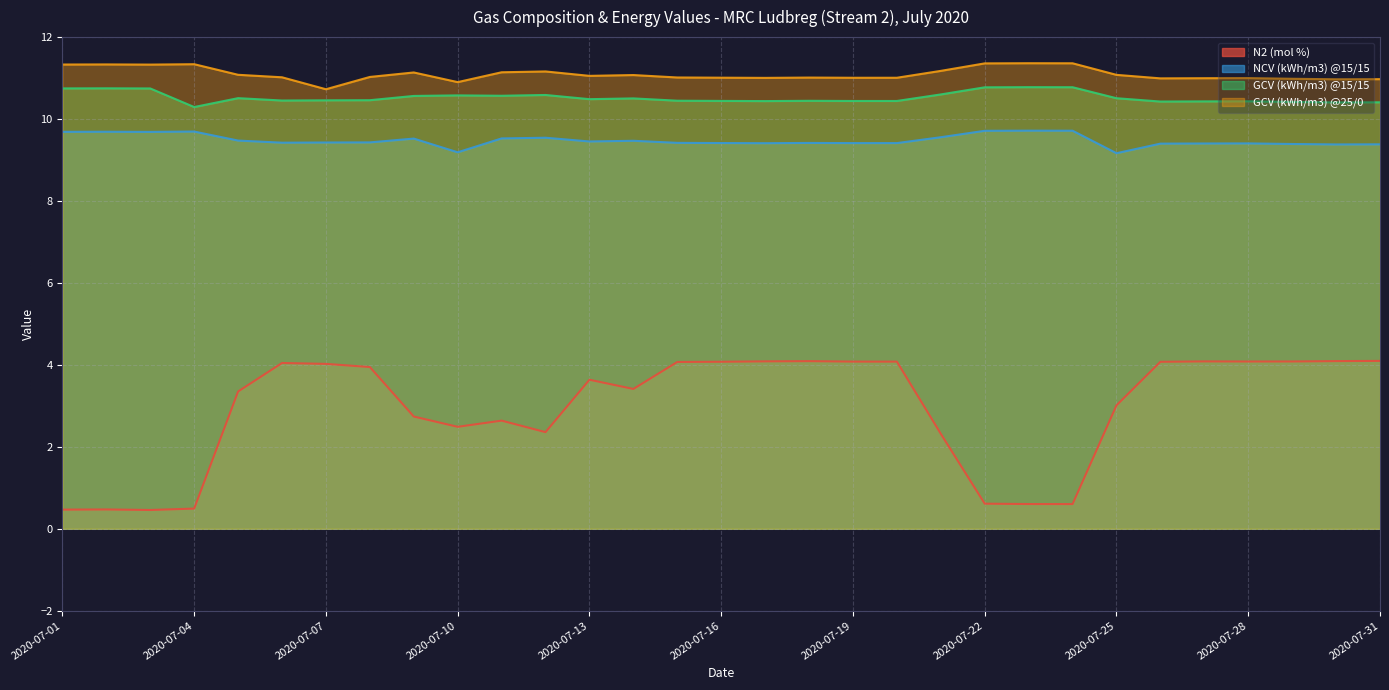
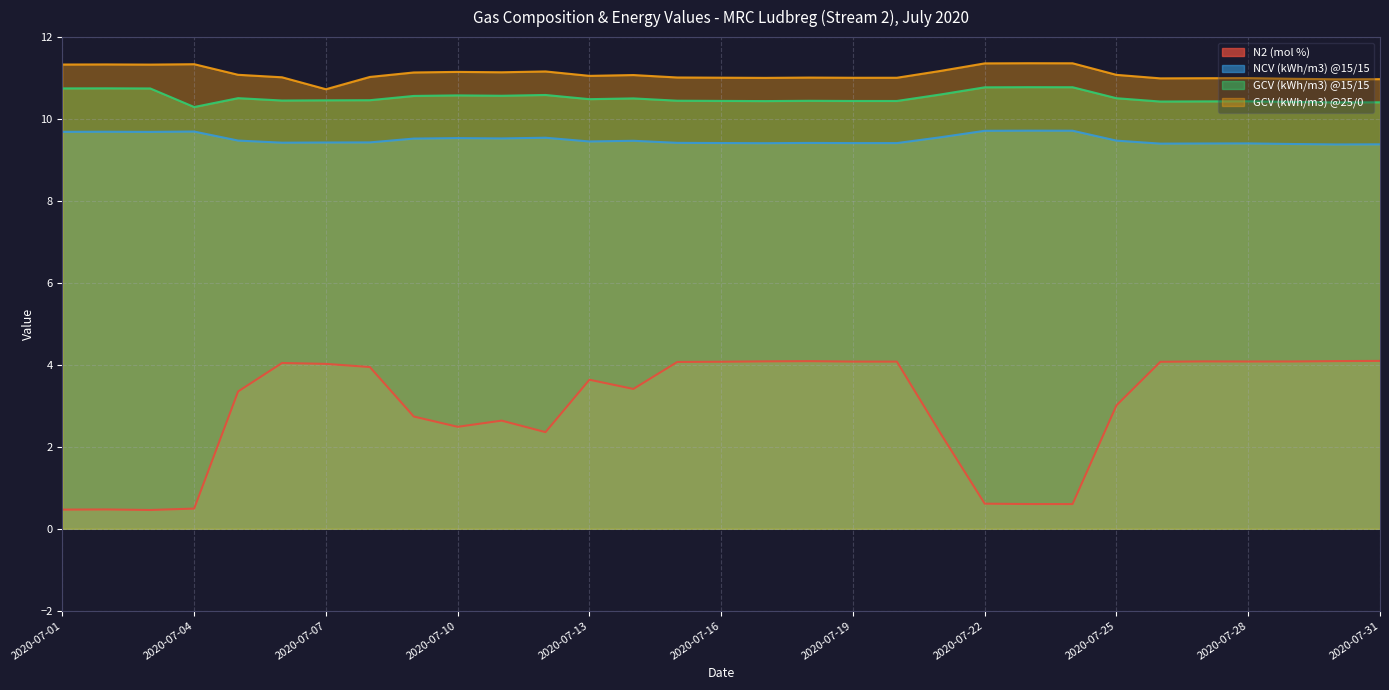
NCV (kWh/m3) @15/15, 2020-07-10: 9.2 -> 9.5
GCV (kWh/m3) @25/0, 2020-07-10: 10.9 -> 11.2
NCV (kWh/m3) @15/15, 2020-07-25: 9.2 -> 9.5
